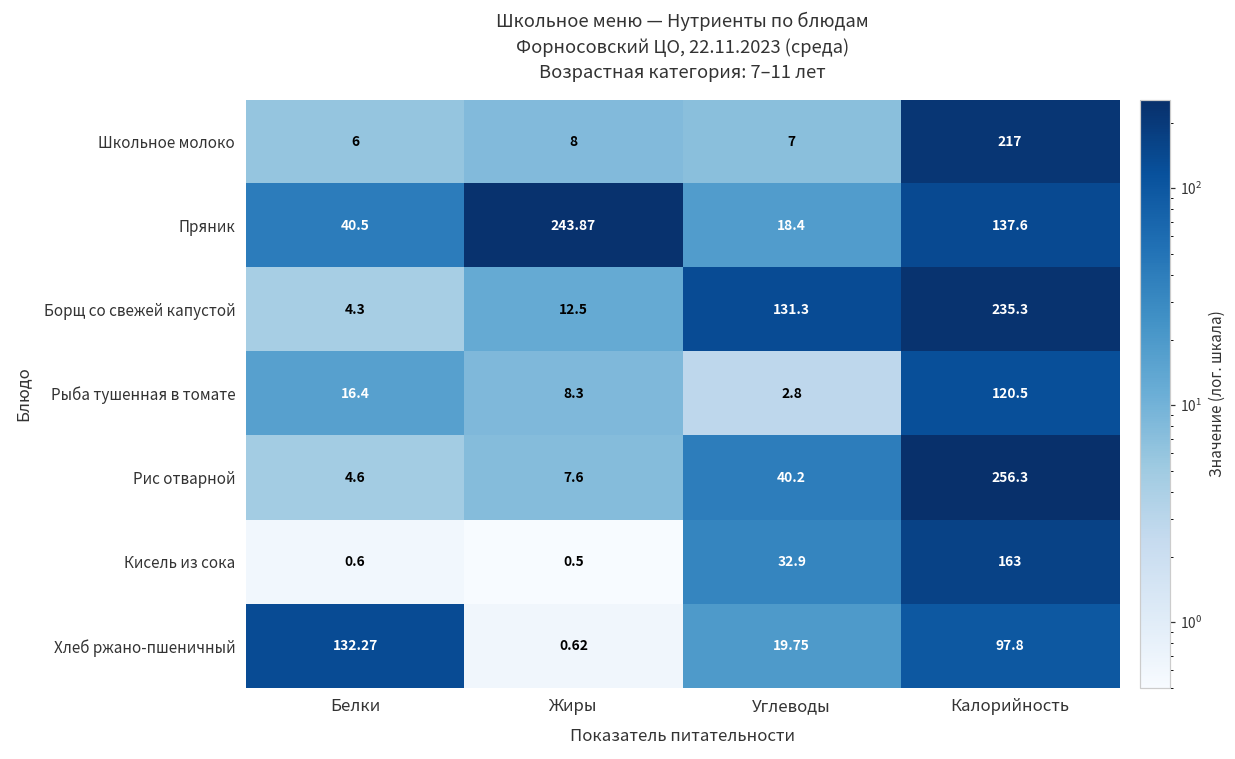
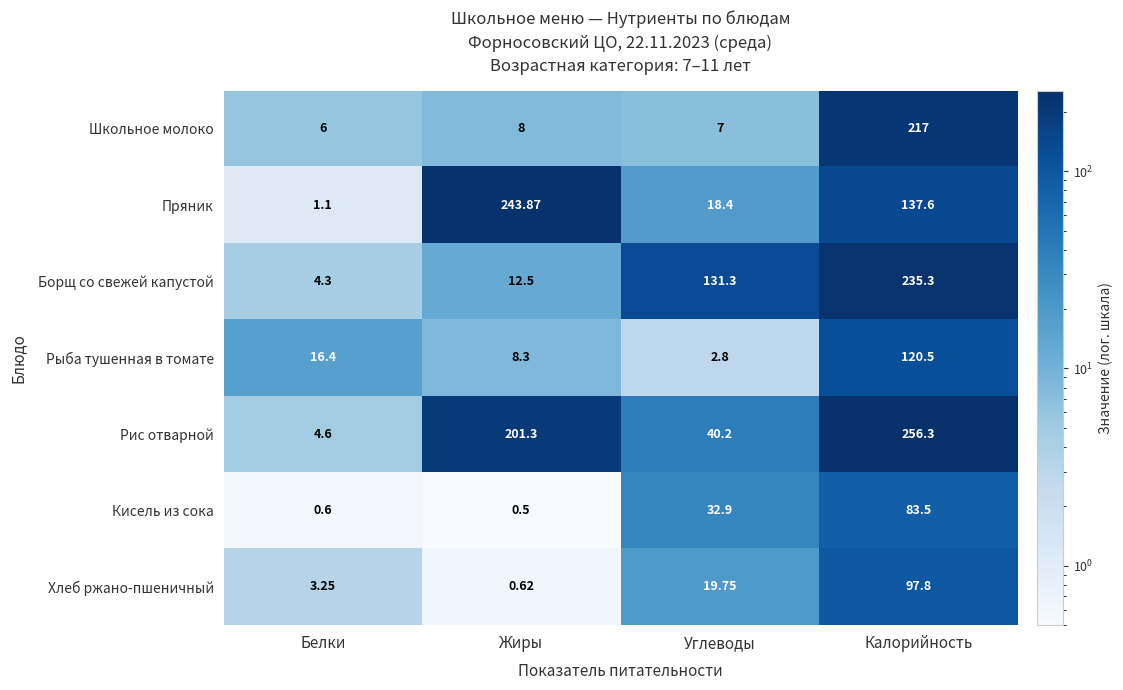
Пряник, Белки: 40.5 -> 1.1
Рис отварной, Жиры: 7.6 -> 201.3
Кисель из сока, Калорийность: 163 -> 83.5
Хлеб ржано-пшеничный, Белки: 132.27 -> 3.25
